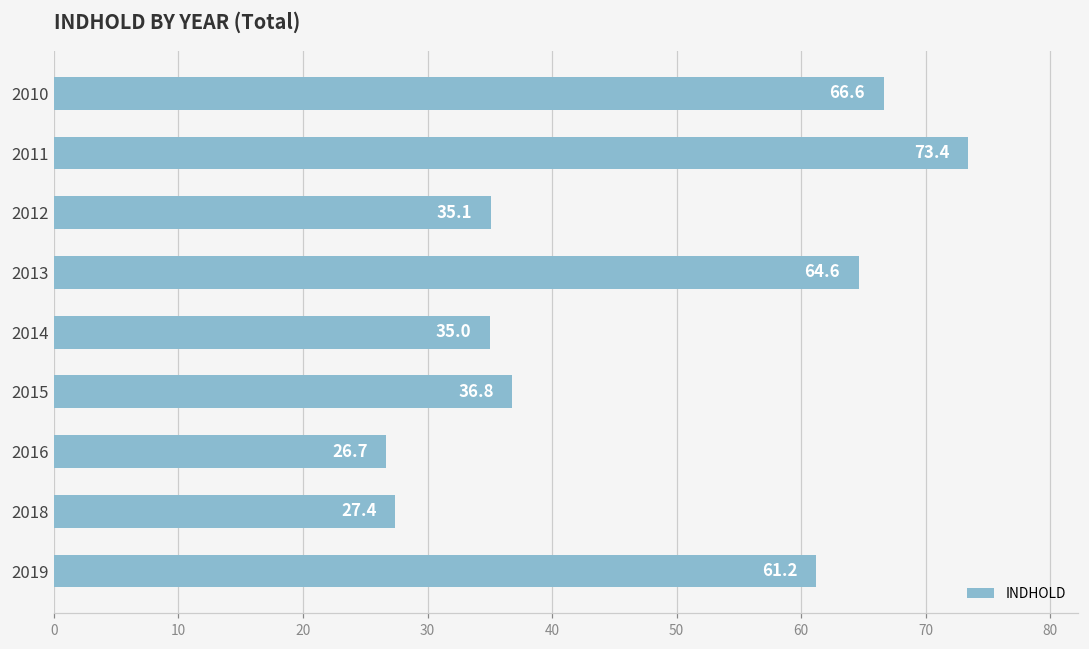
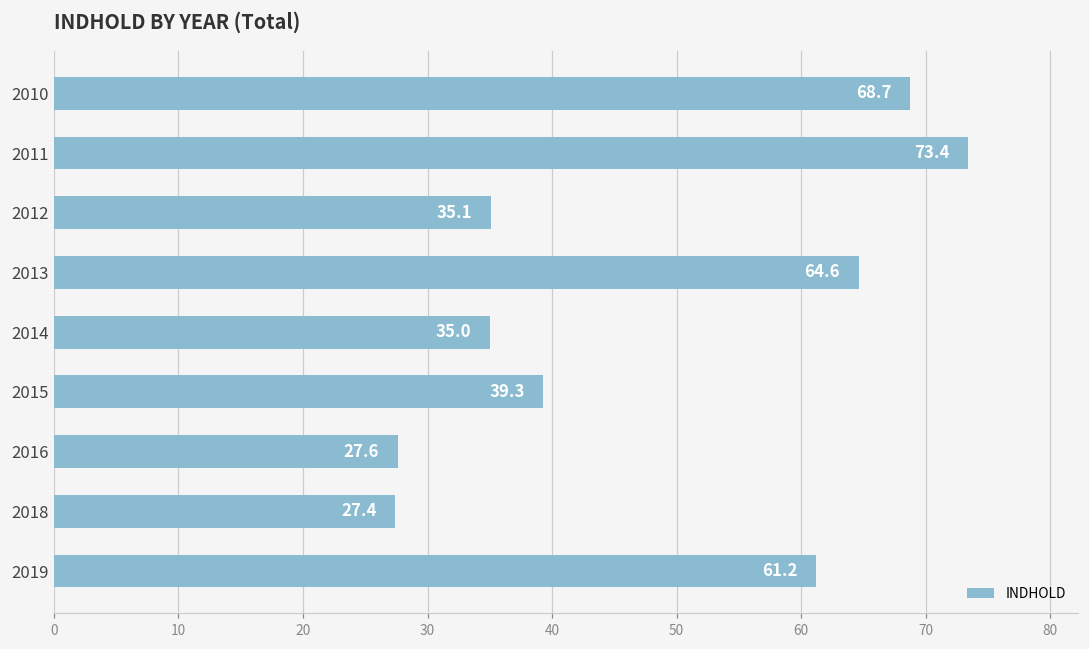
2010: 66.6 -> 68.7
2015: 36.8 -> 39.3
2016: 26.7 -> 27.6
